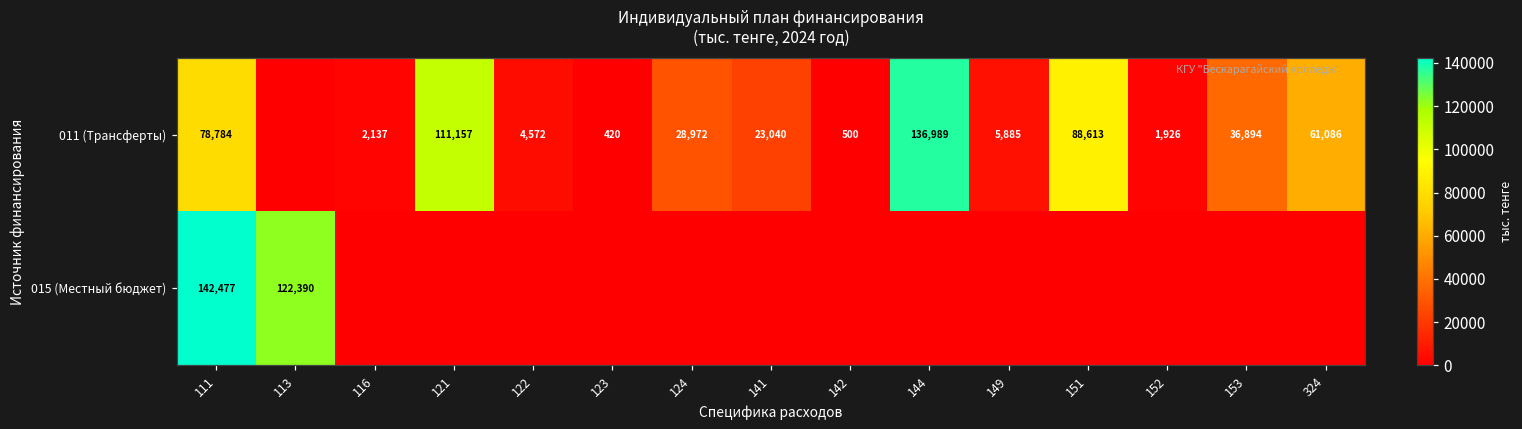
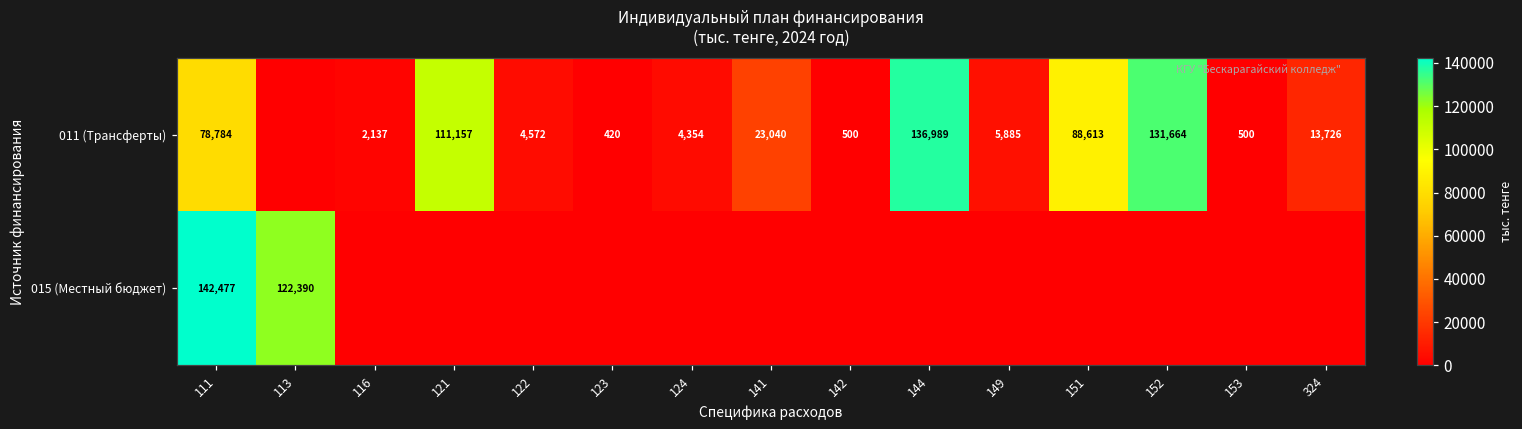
011 (Трансферты), 124: 28,972 -> 4,354
011 (Трансферты), 152: 1,926 -> 131,664
011 (Трансферты), 153: 36,894 -> 500
011 (Трансферты), 324: 61,086 -> 13,726
